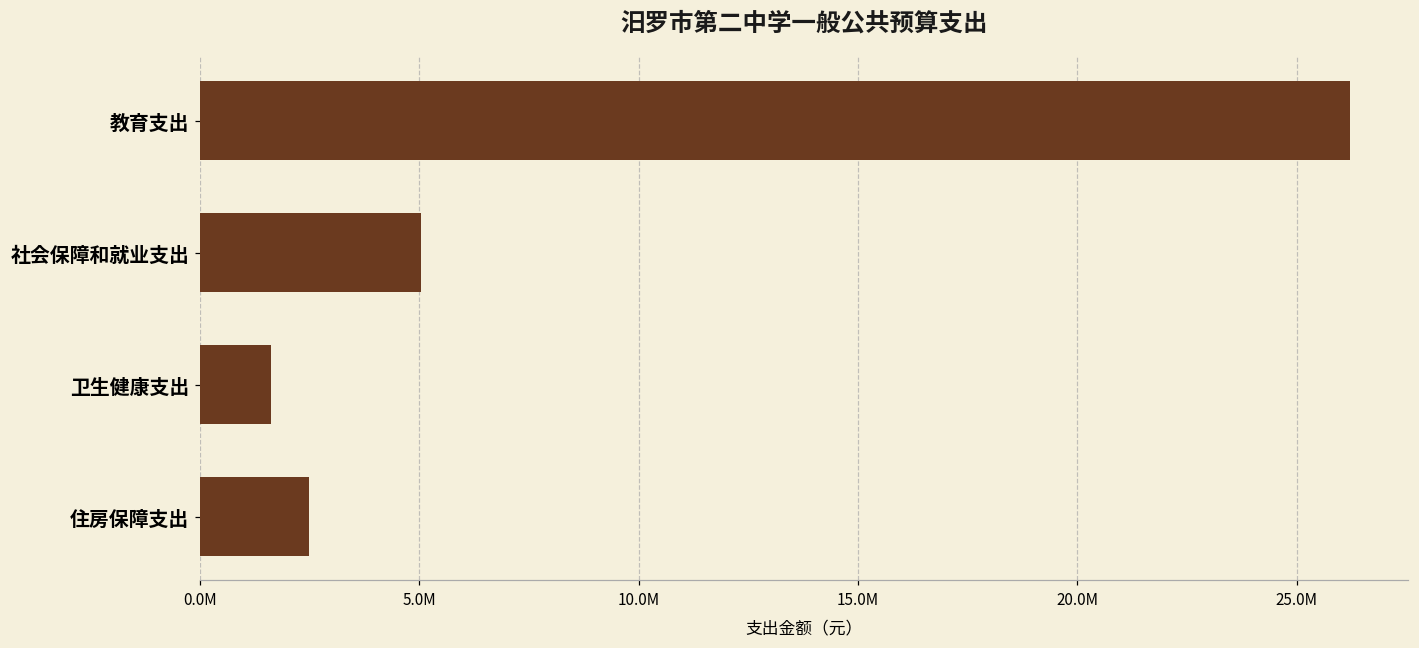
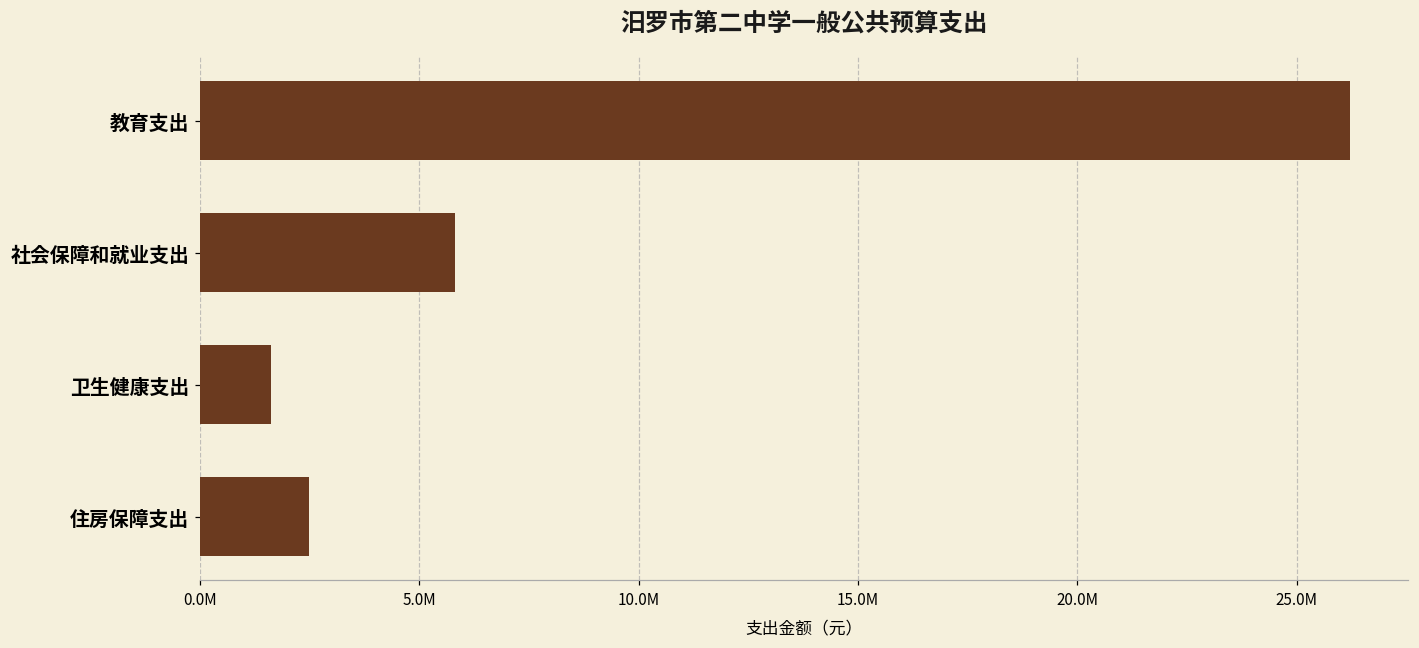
社会保障和就业支出: 5000000 -> 5800000
